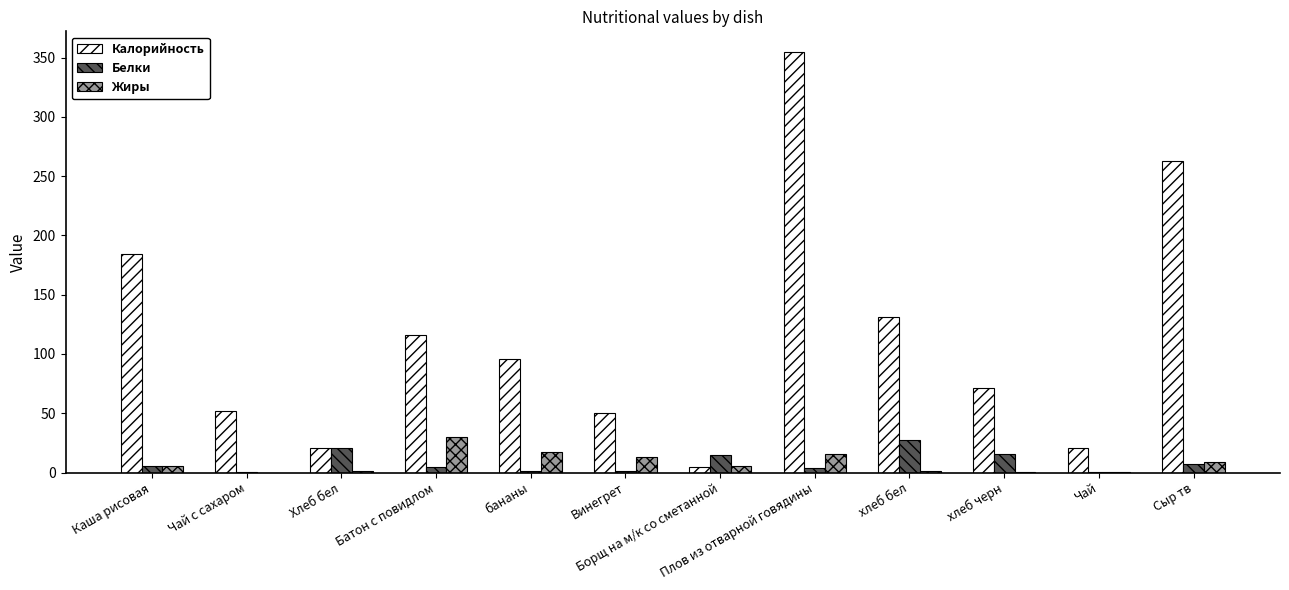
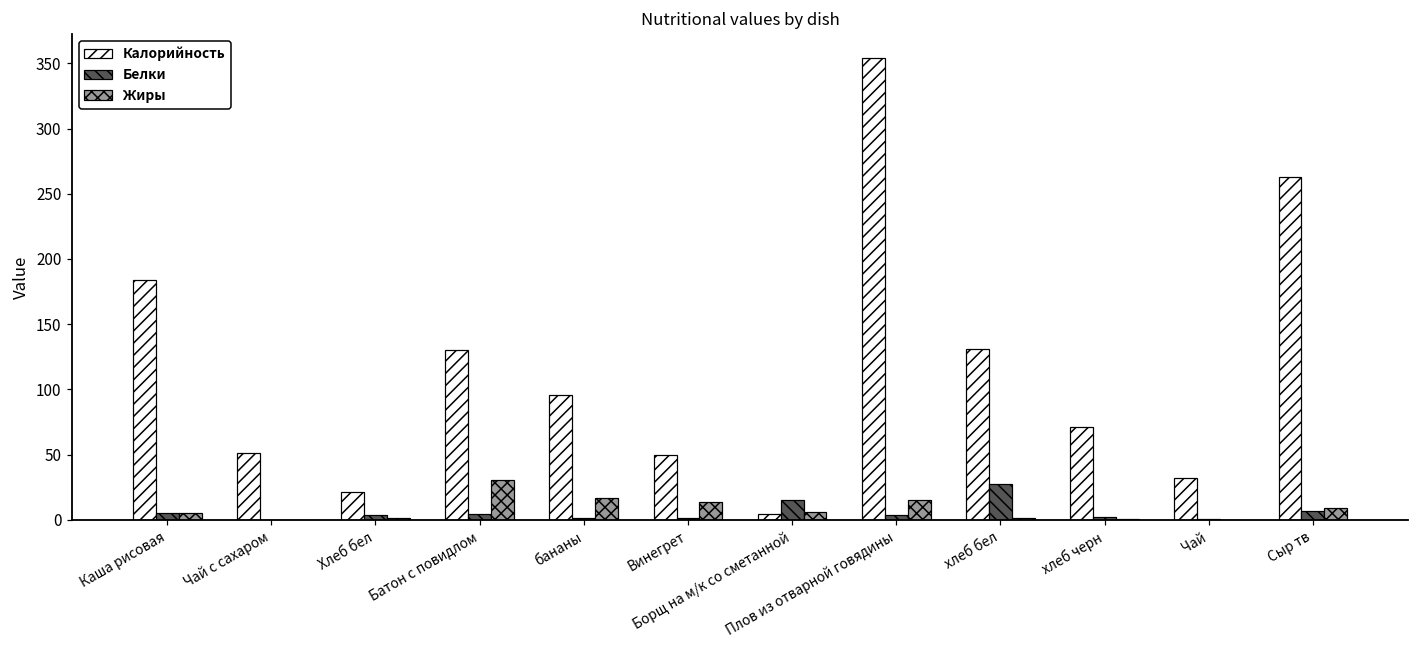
Белки, Хлеб бел: 21 -> 4
Калорийность, Батон с повидлом: 116 -> 130
Белки, хлеб черн: 16 -> 2
Калорийность, Чай: 21 -> 32
